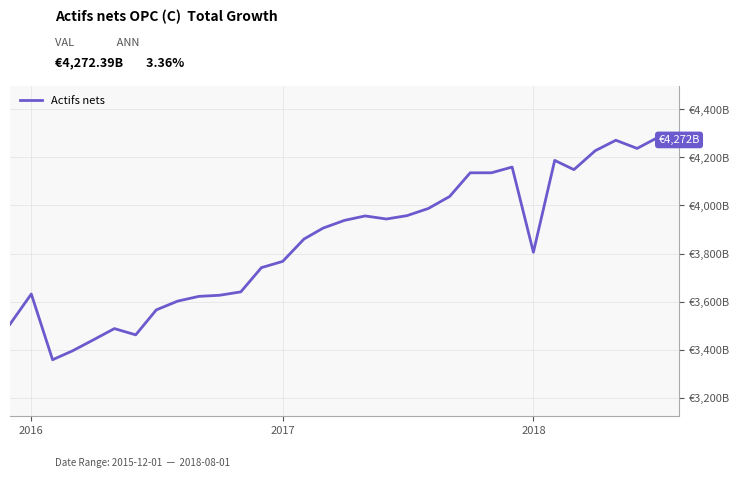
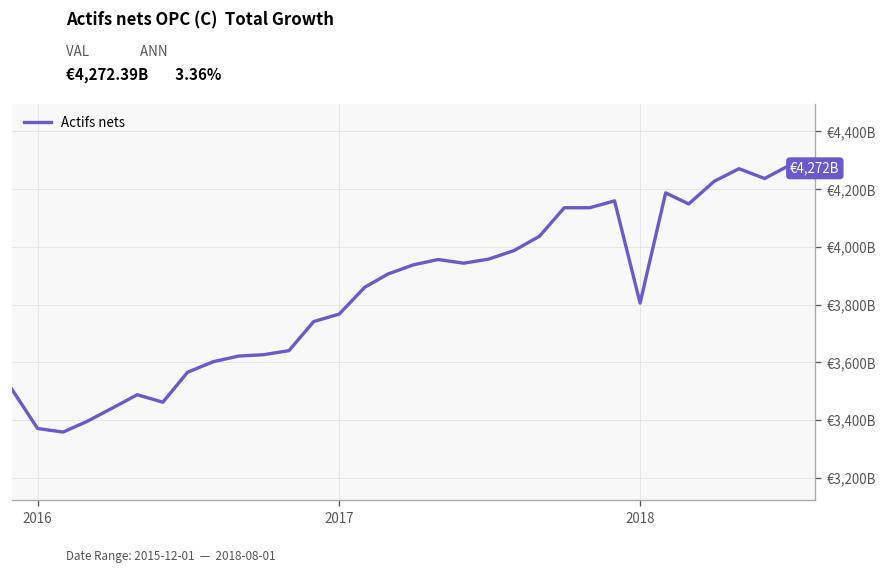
2016: €3,630,000,000,000 -> €3,370,000,000,000
